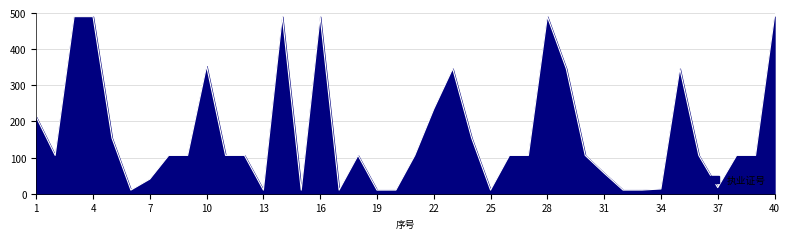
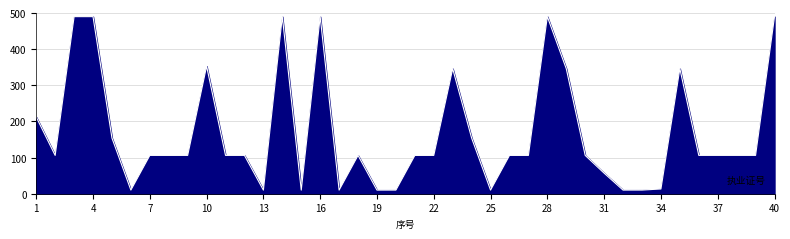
7: 40 -> 110
22: 230 -> 110
37: 20 -> 110
